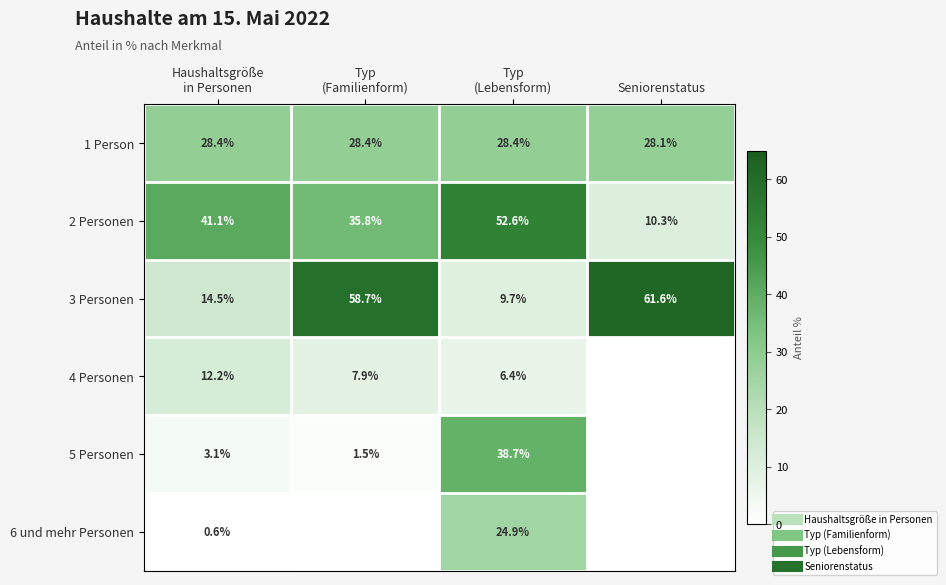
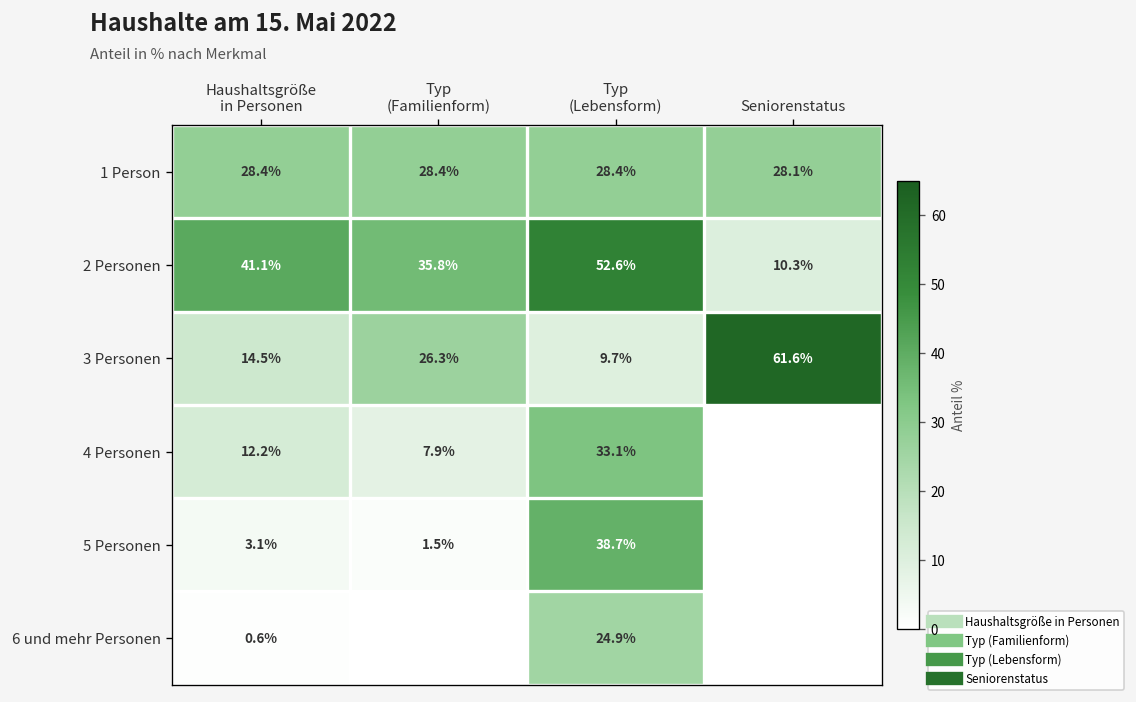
3 Personen, Typ (Familienform): 58.7% -> 26.3%
4 Personen, Typ (Lebensform): 6.4% -> 33.1%
